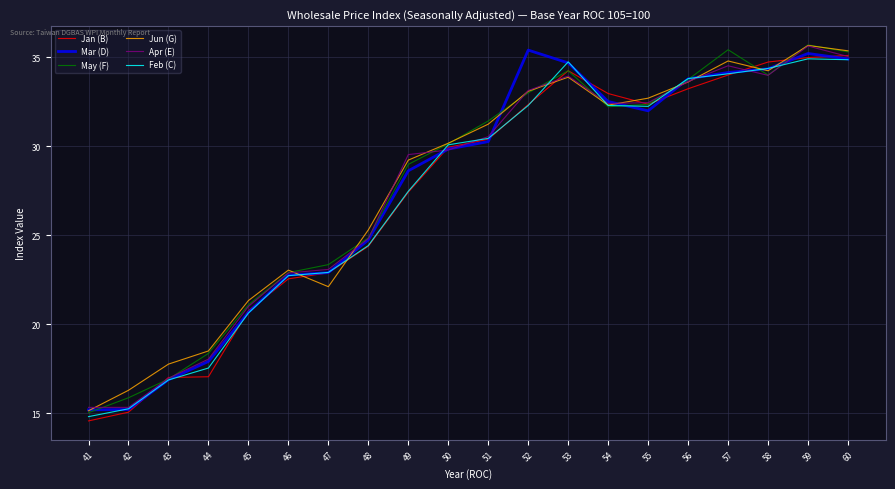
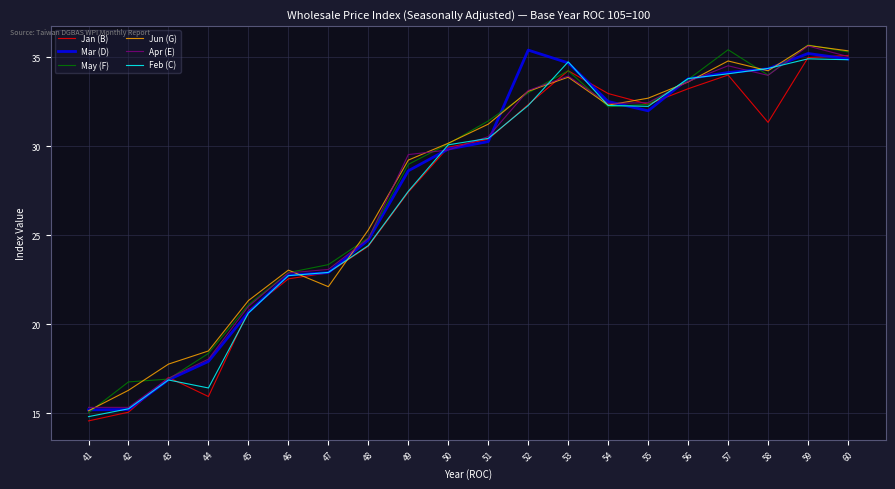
May (F), 42: 15.9 -> 16.8
Jan (B), 44: 17.1 -> 16.0
Feb (C), 44: 17.6 -> 16.4
Jan (B), 58: 34.7 -> 31.4
